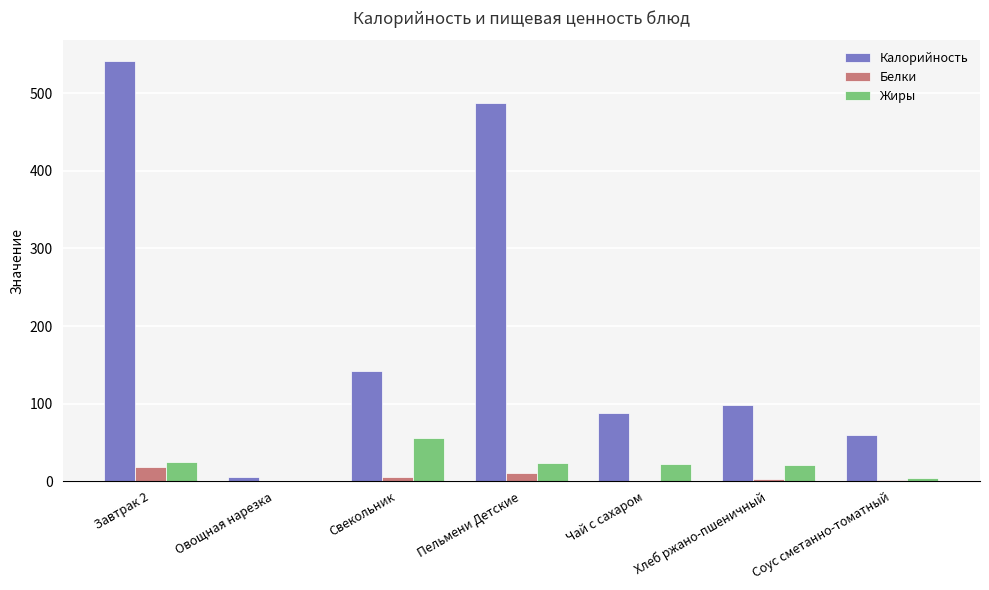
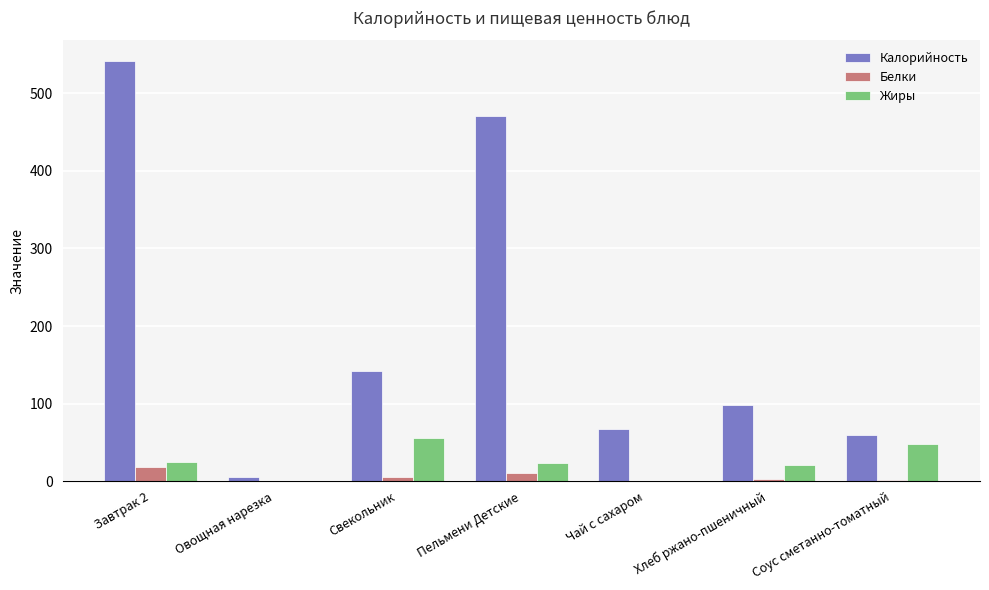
Калорийность, Пельмени Детские: 490 -> 470
Калорийность, Чай с сахаром: 90 -> 70
Жиры, Чай с сахаром: 20 -> 0
Жиры, Соус сметанно-томатный: 0 -> 50
